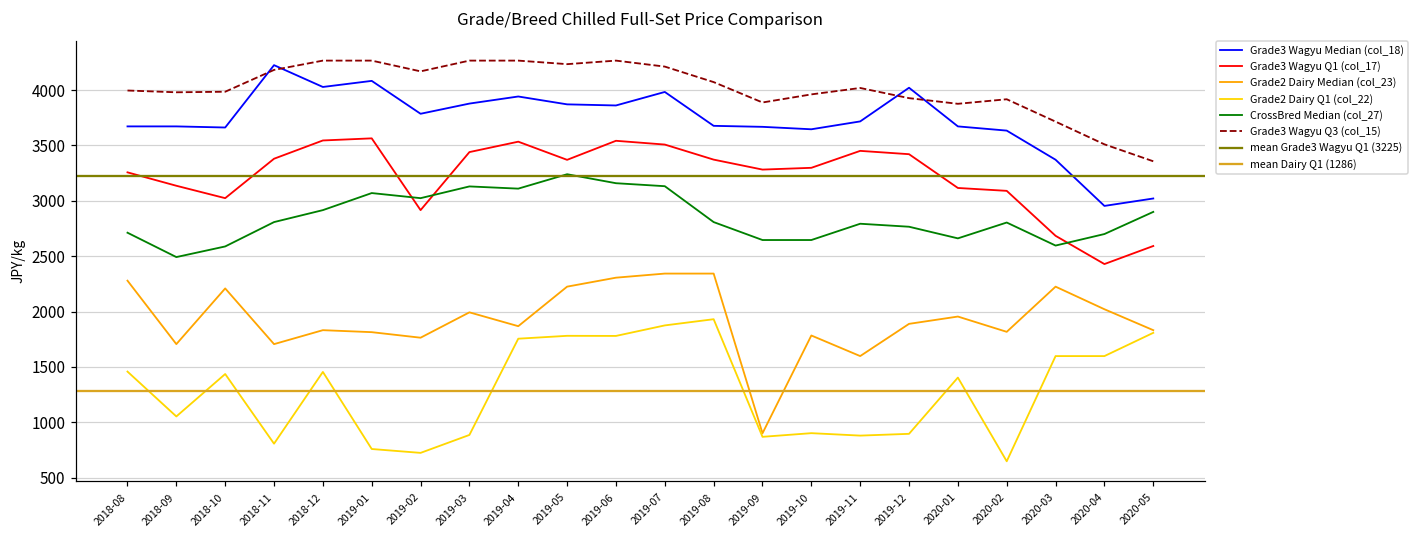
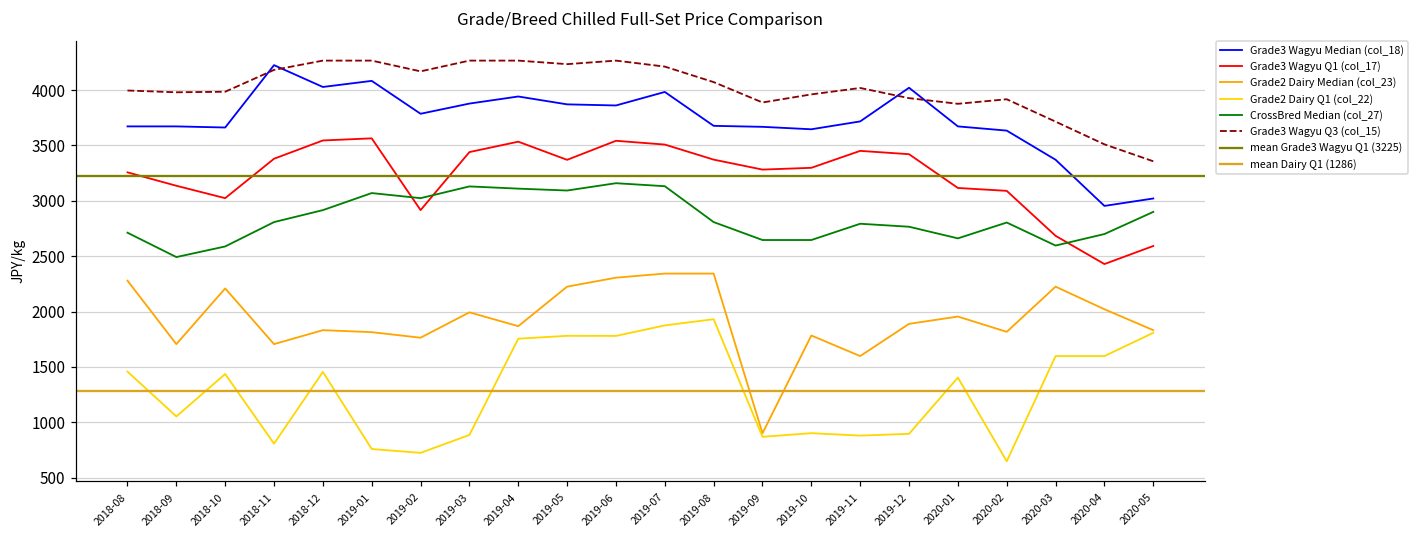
CrossBred Median (col_27), 2019-05: 3240 -> 3090
